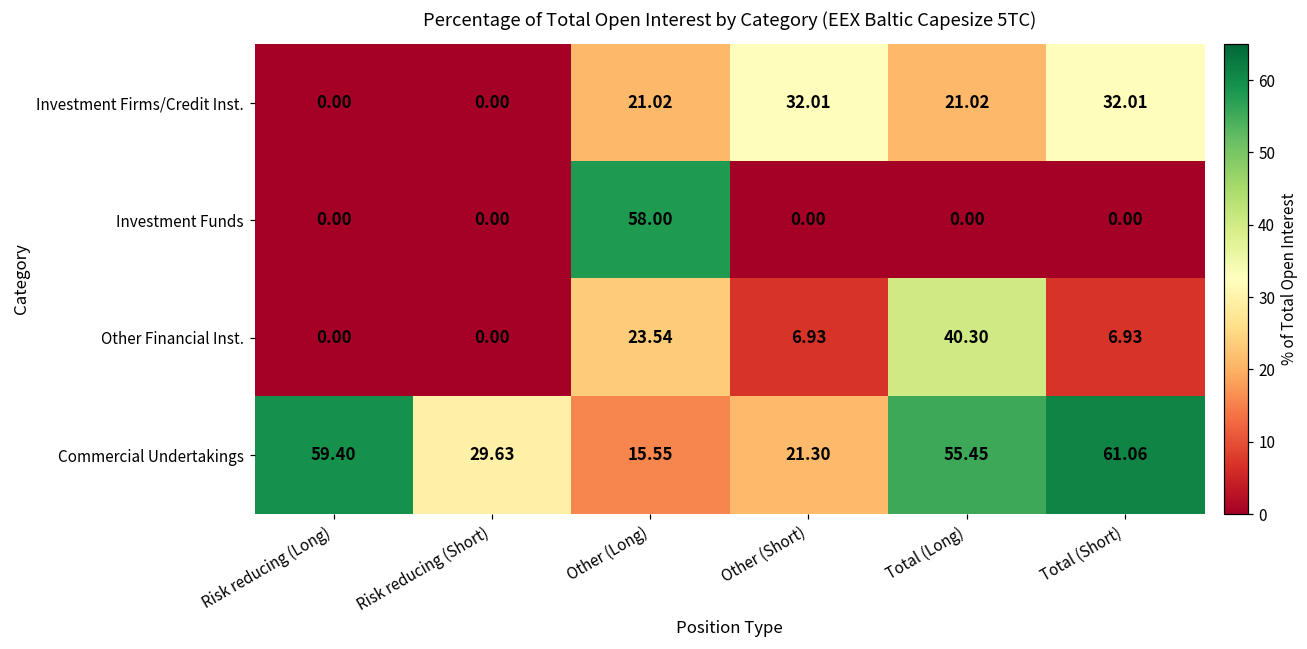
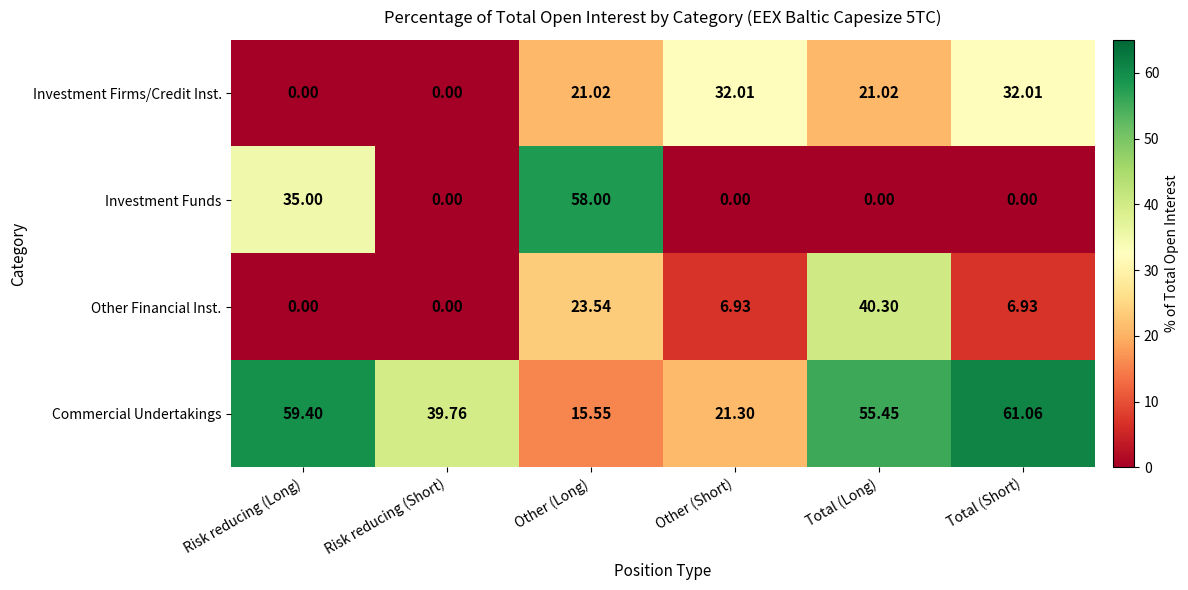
Investment Funds, Risk reducing (Long): 0.00 -> 35.00
Commercial Undertakings, Risk reducing (Short): 29.63 -> 39.76
